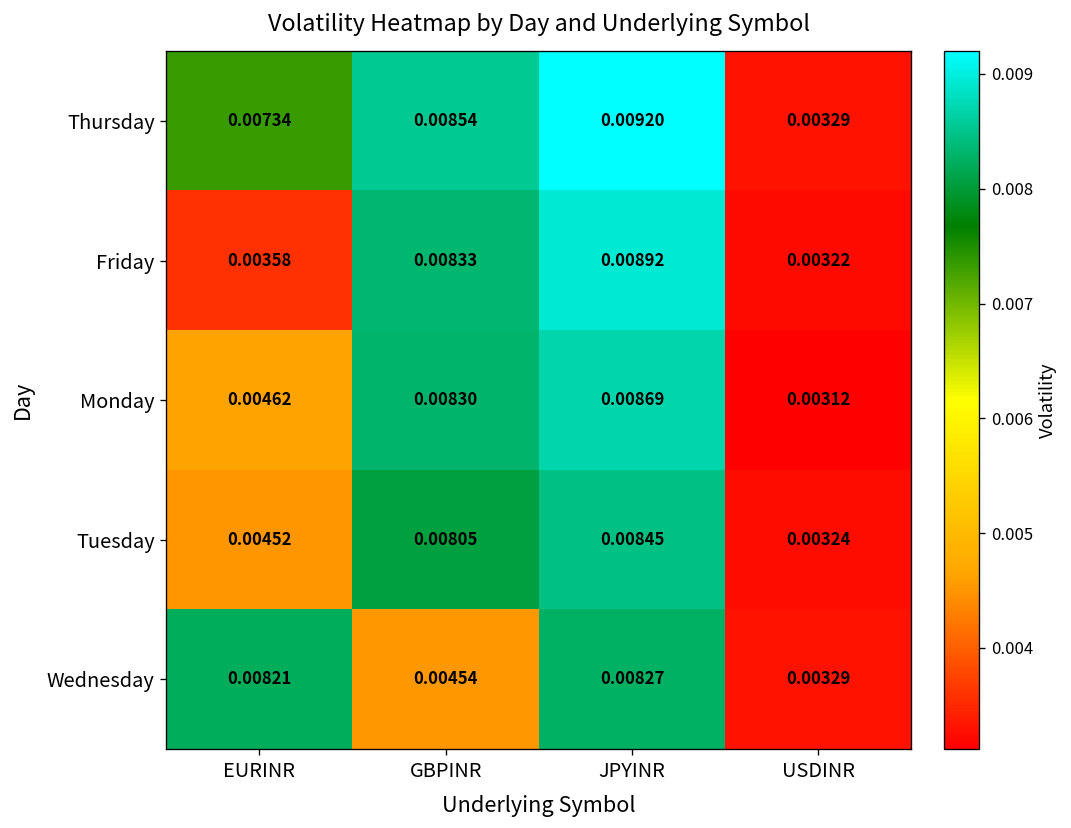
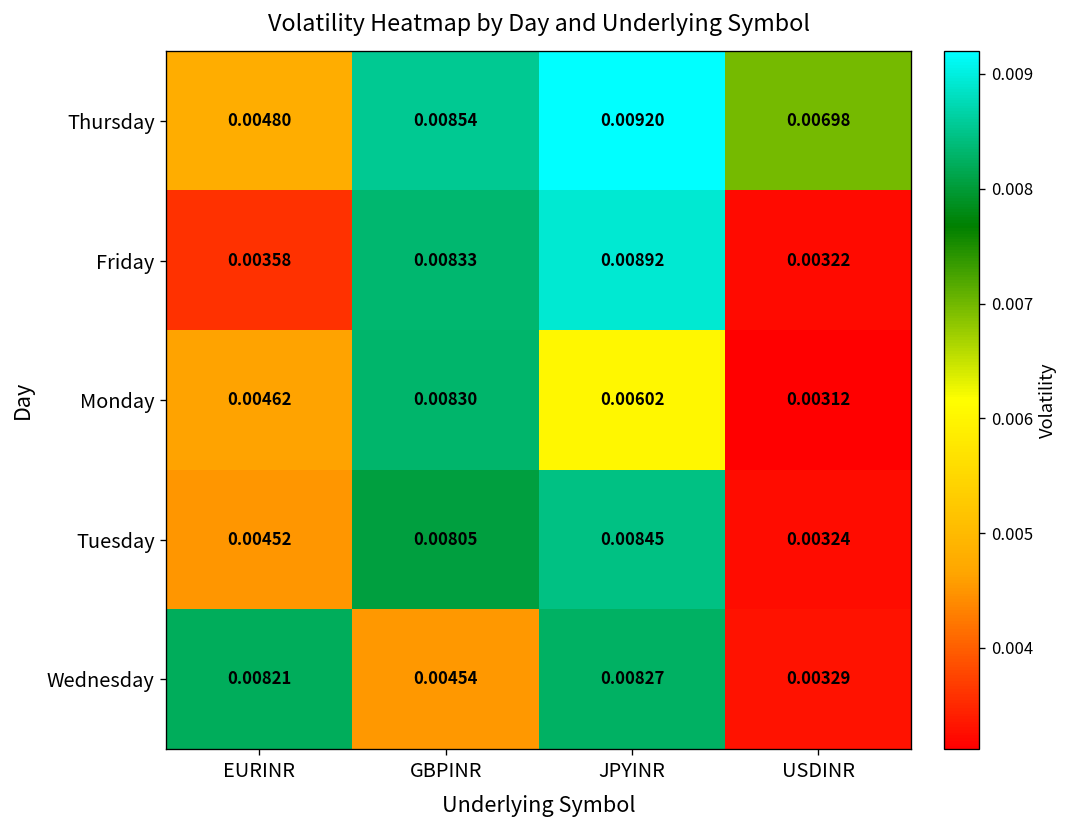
Thursday, EURINR: 0.00734 -> 0.00480
Thursday, USDINR: 0.00329 -> 0.00698
Monday, JPYINR: 0.00869 -> 0.00602
